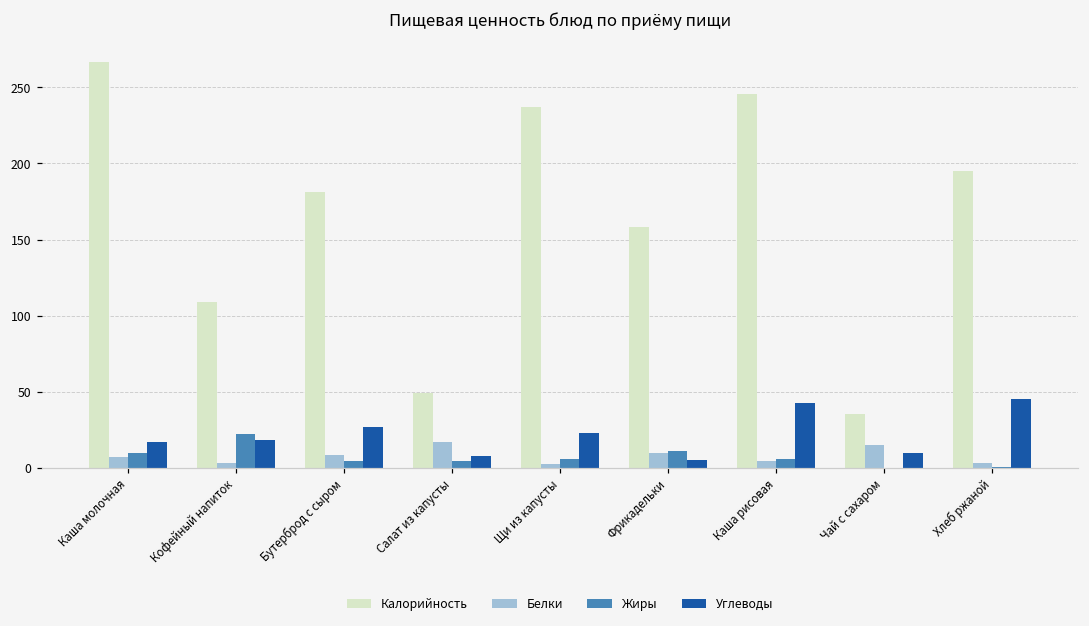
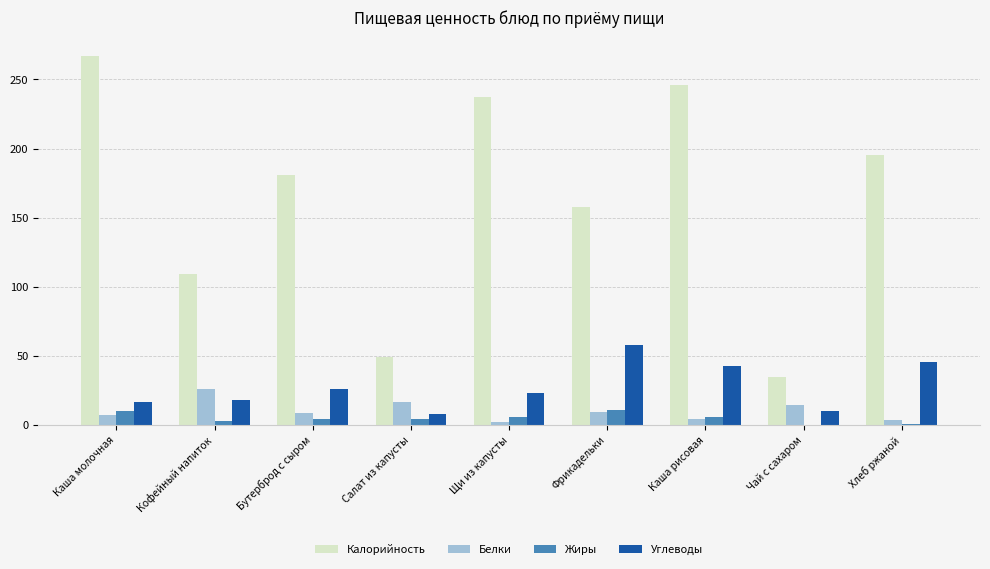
Белки, Кофейный напиток: 3 -> 26
Жиры, Кофейный напиток: 22 -> 3
Углеводы, Фрикадельки: 5 -> 58
